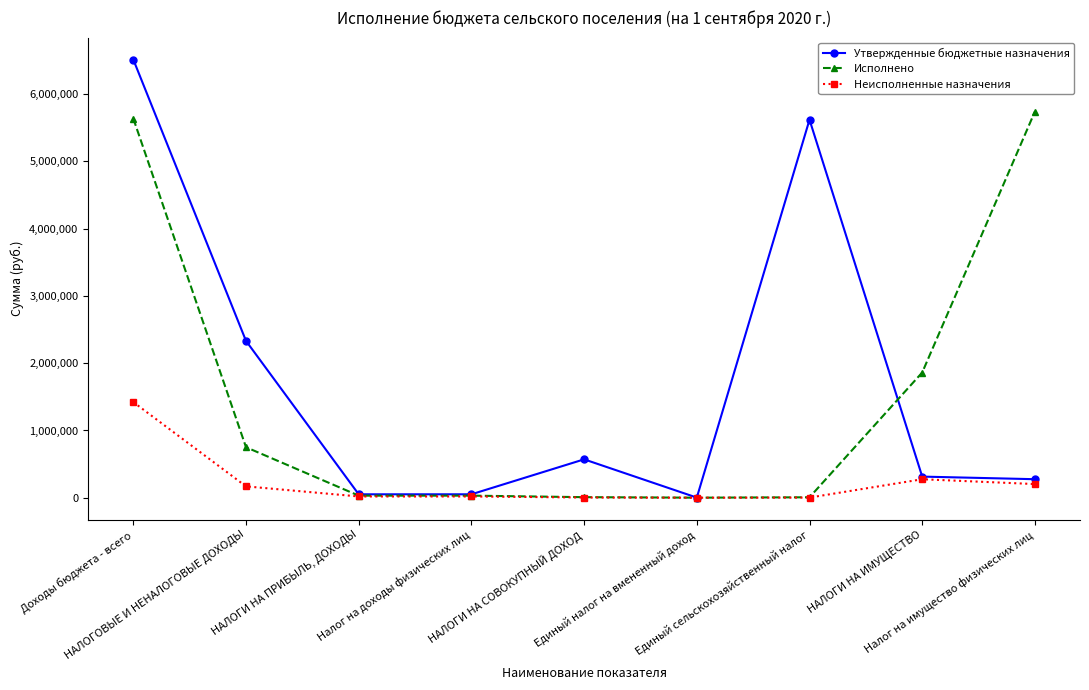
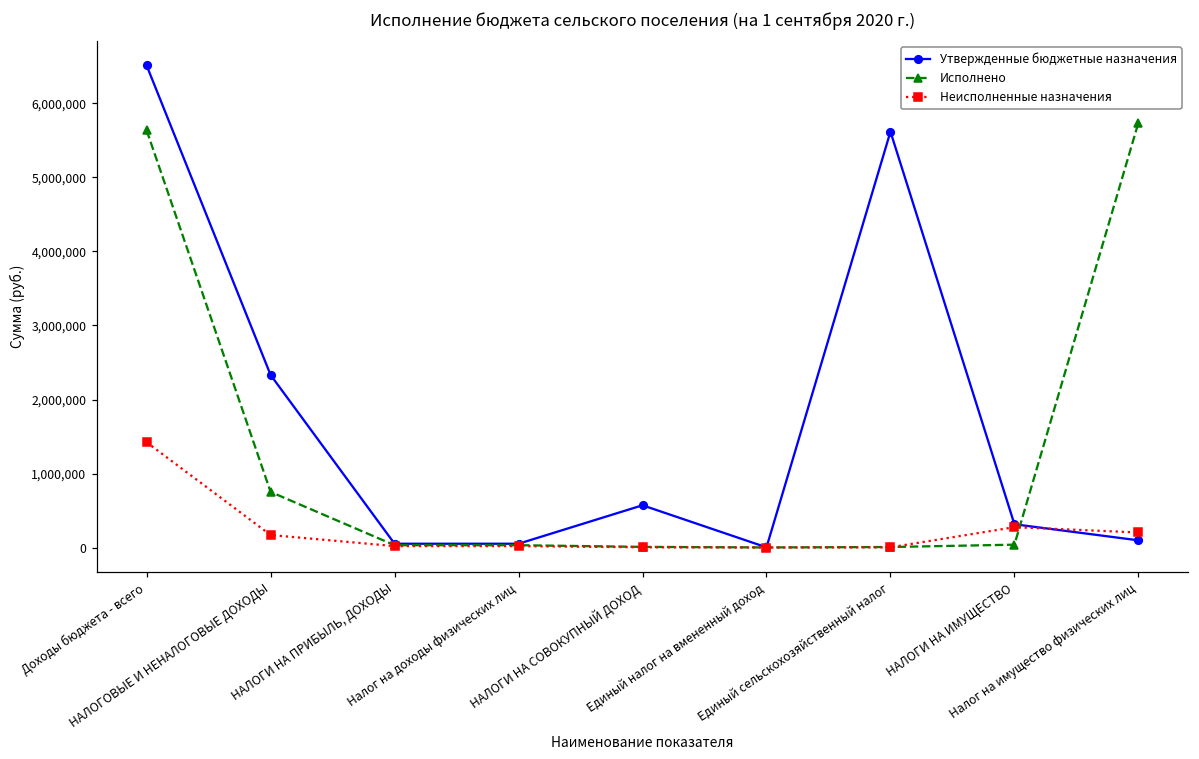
Исполнено, НАЛОГИ НА ИМУЩЕСТВО: 1,900,000 -> 0
Утвержденные бюджетные назначения, Налог на имущество физических лиц: 300,000 -> 100,000
